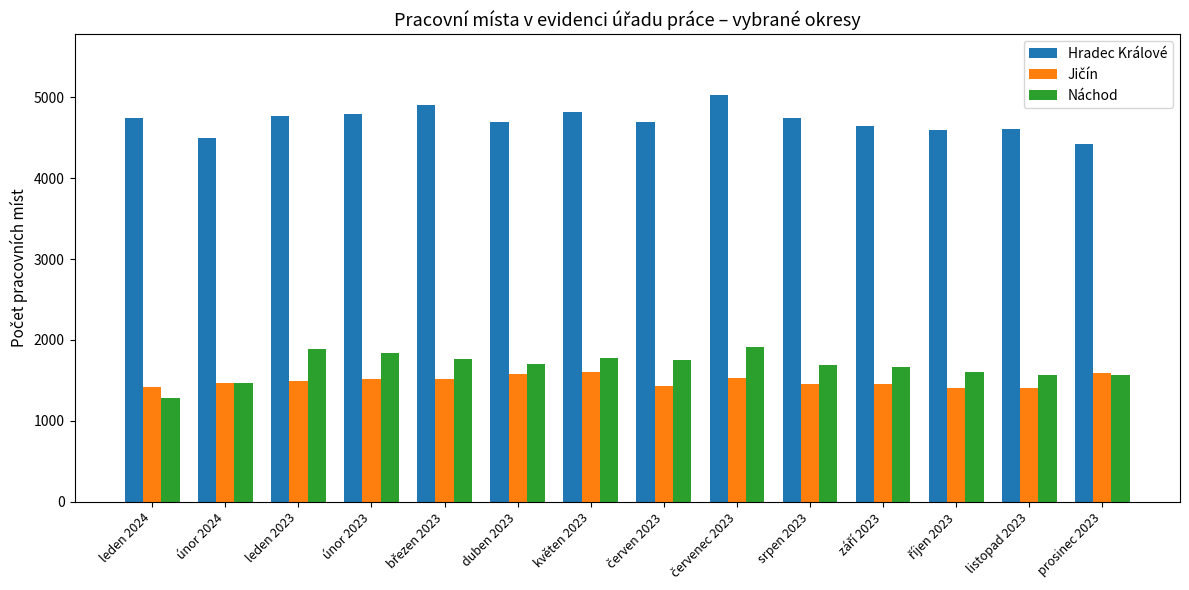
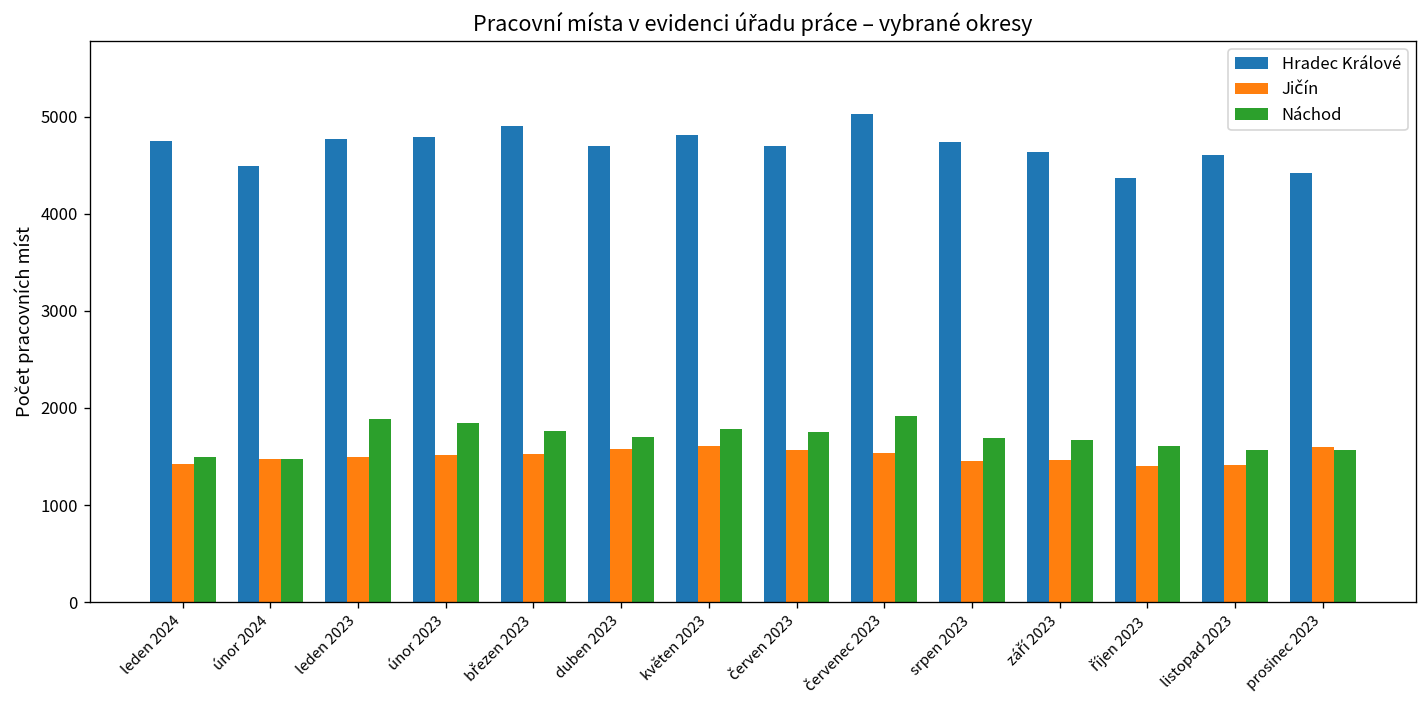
Náchod, leden 2024: 1300 -> 1500
Jičín, červen 2023: 1400 -> 1600
Hradec Králové, říjen 2023: 4600 -> 4400
